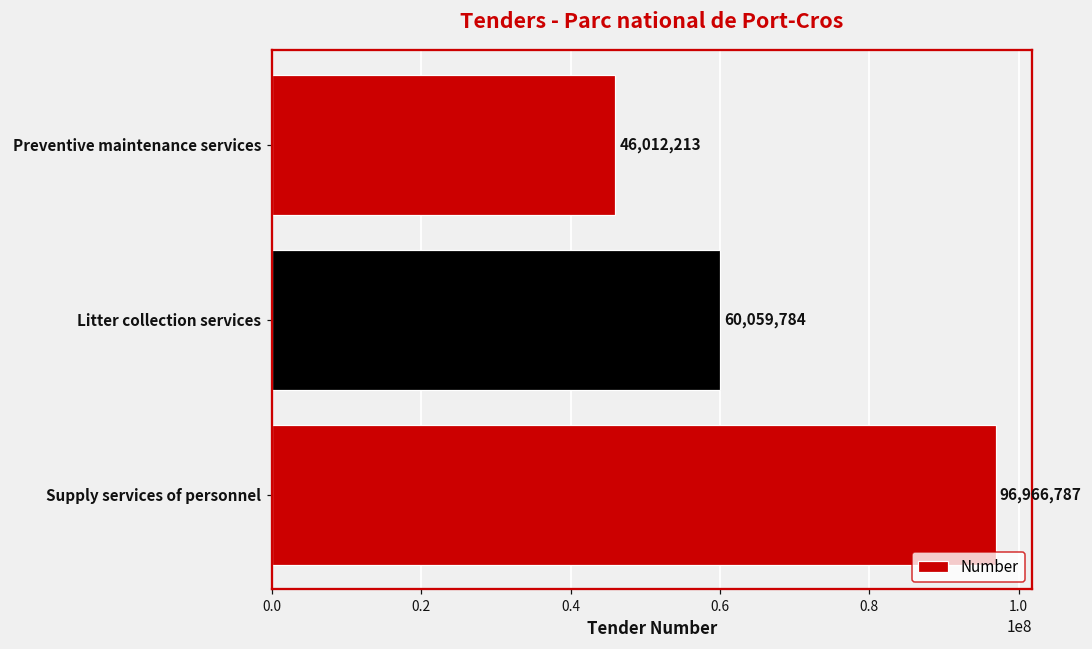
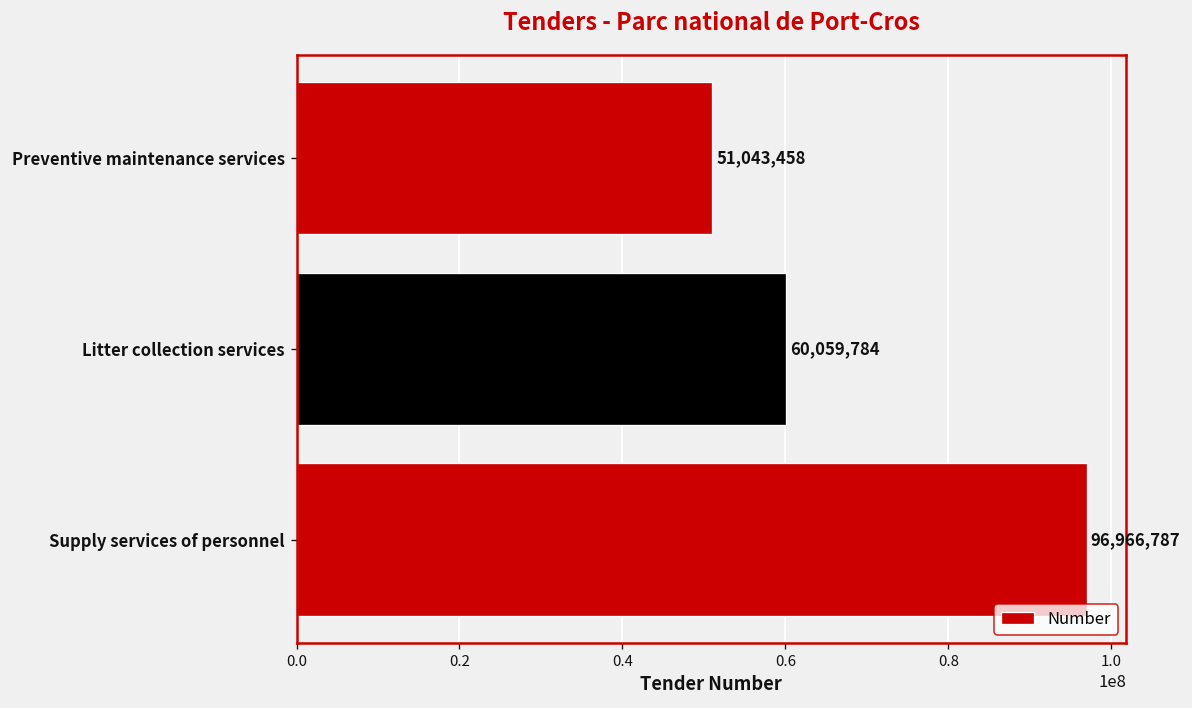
Preventive maintenance services: 46,012,213 -> 51,043,458
